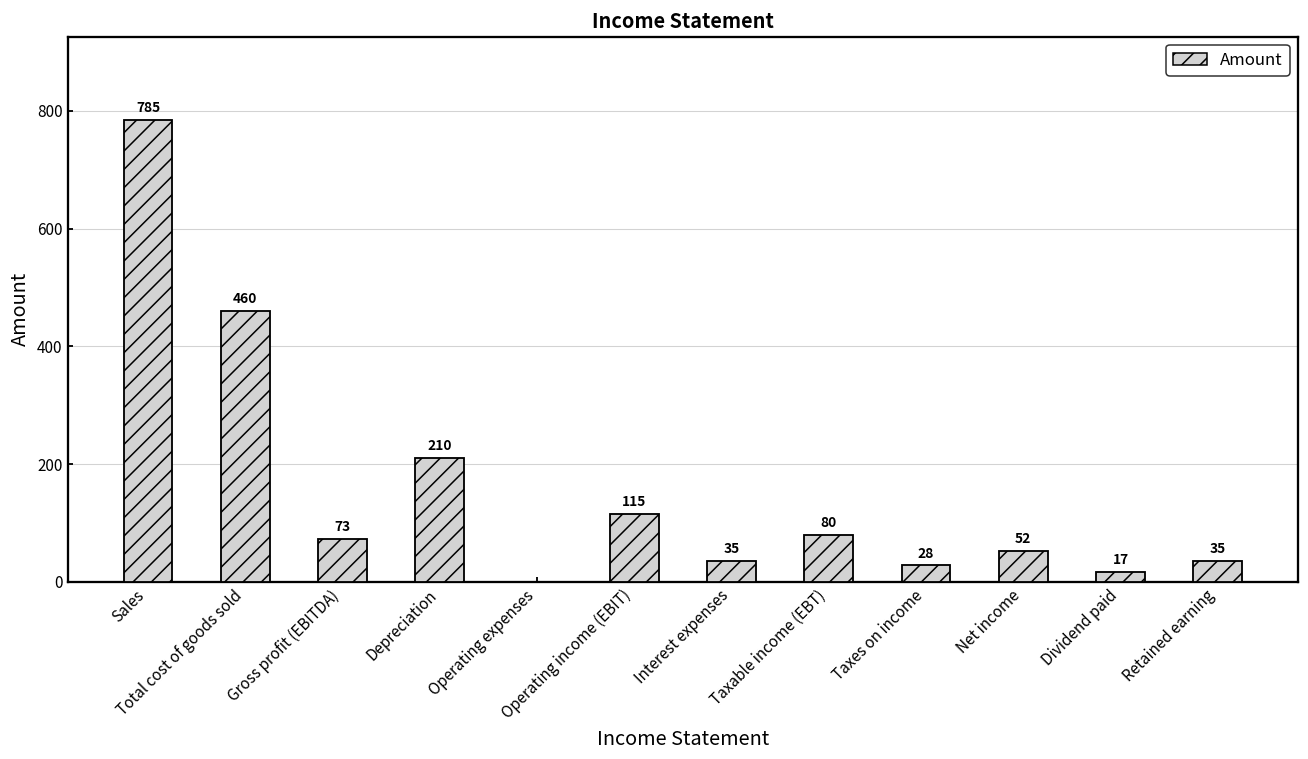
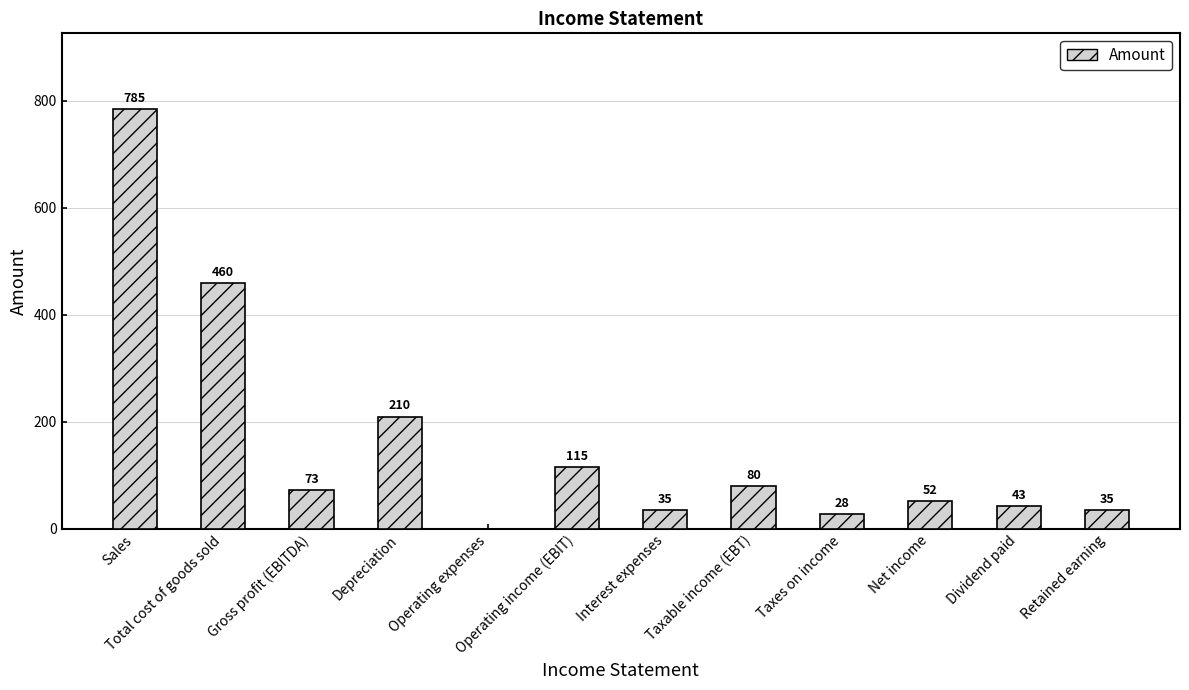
Dividend paid: 17 -> 43
